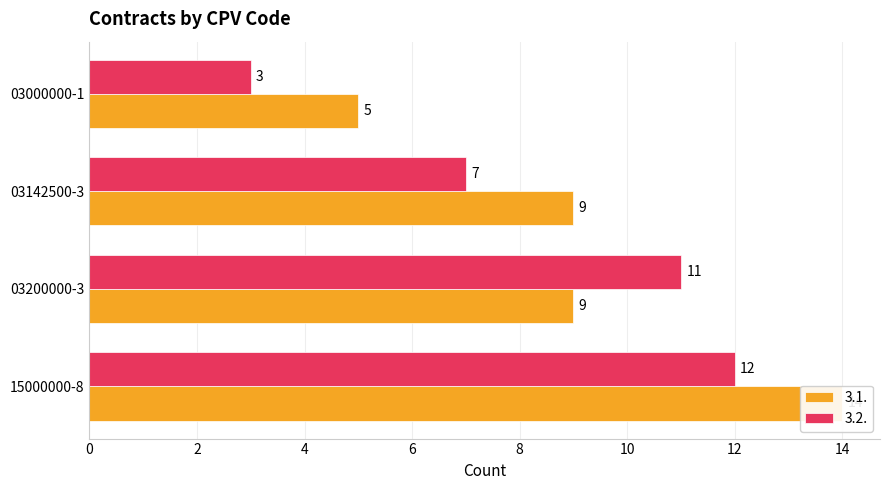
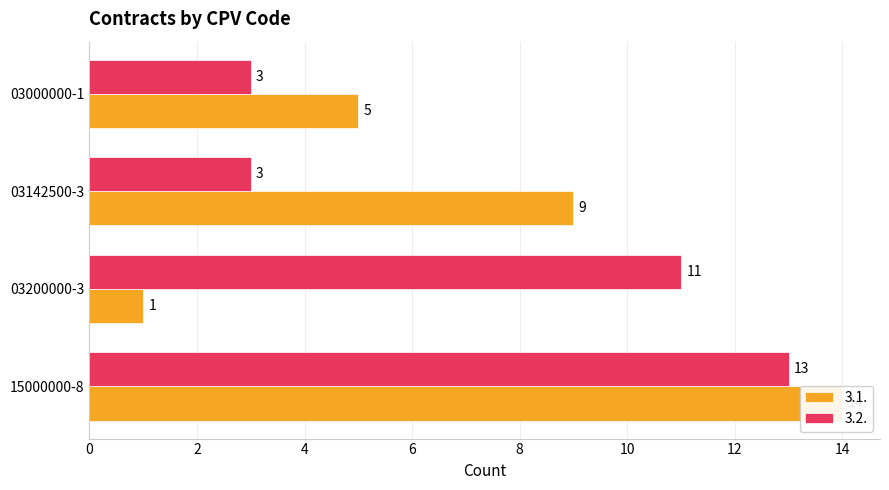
3.2., 03142500-3: 7 -> 3
3.1., 03200000-3: 9 -> 1
3.2., 15000000-8: 12 -> 13
